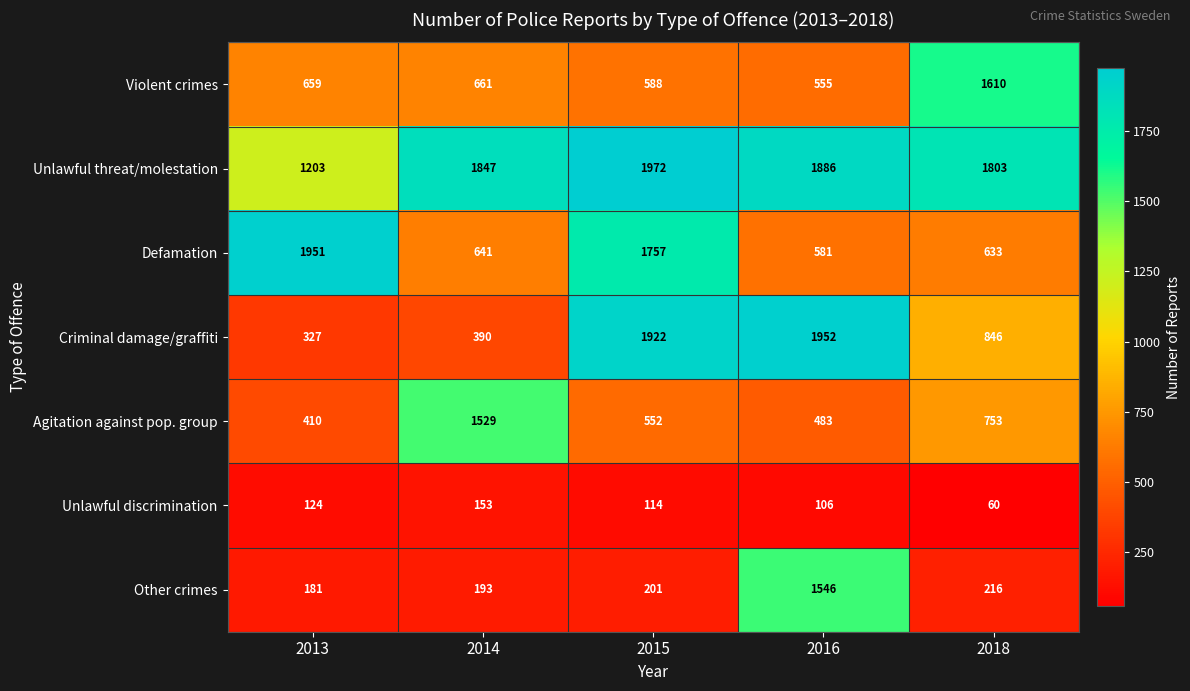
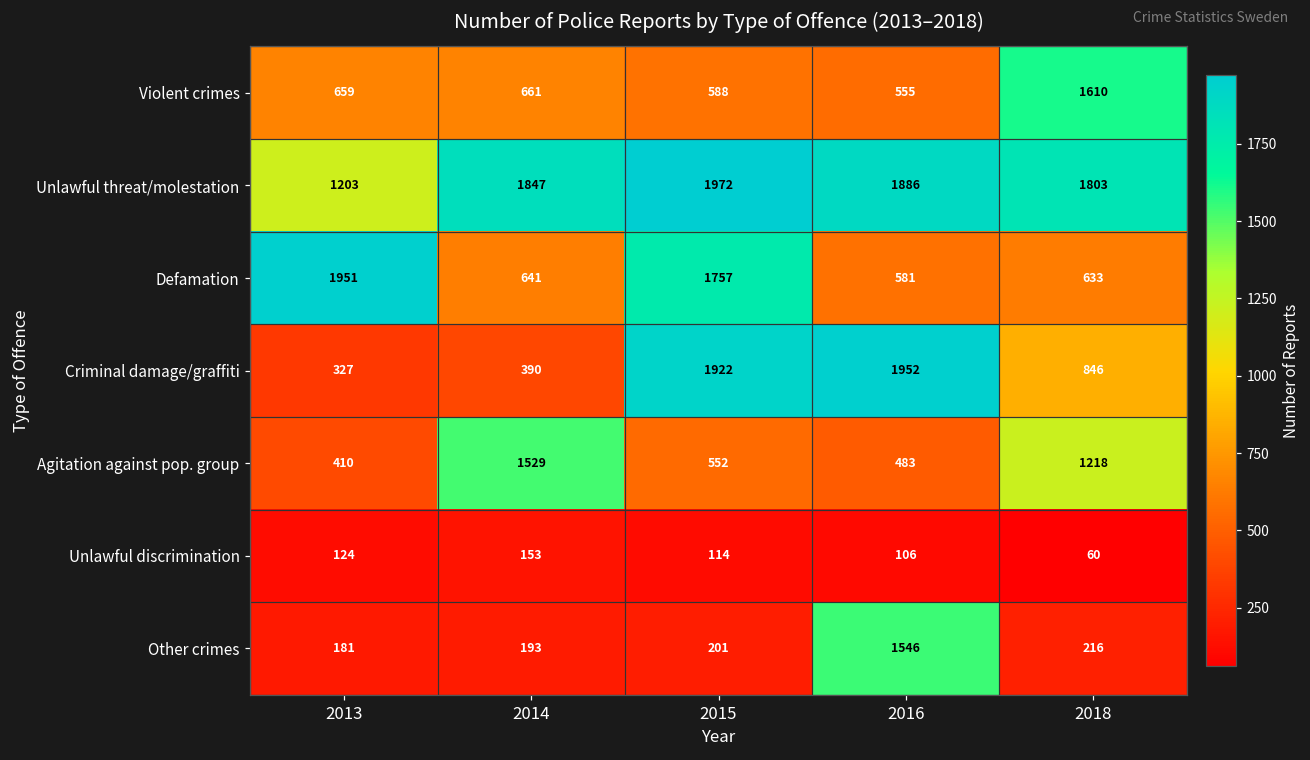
Agitation against pop. group, 2018: 753 -> 1218
